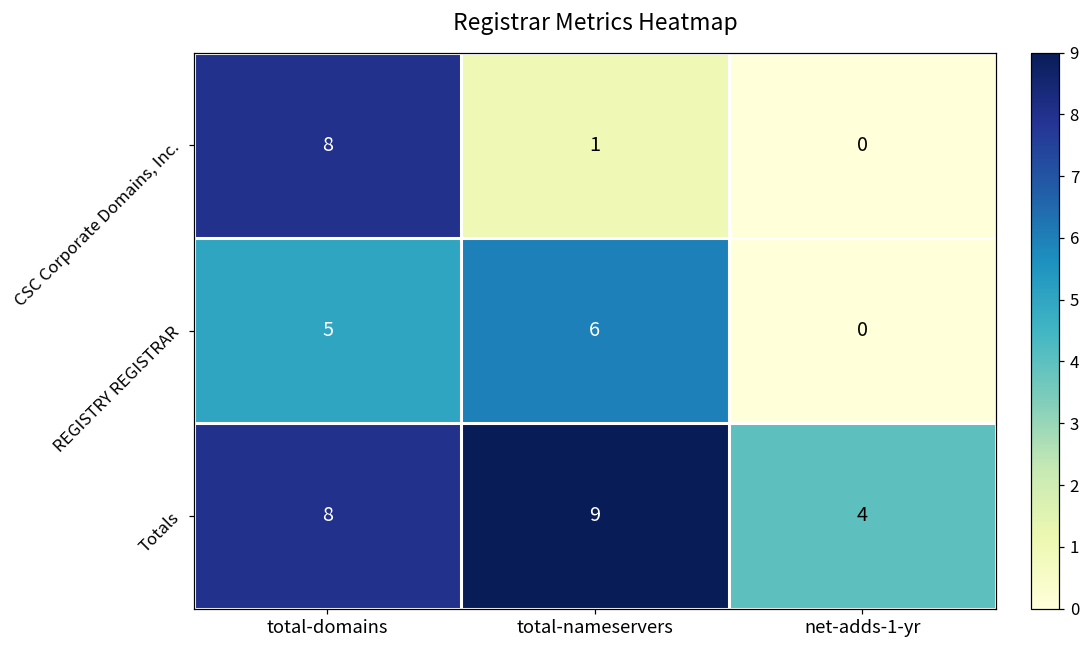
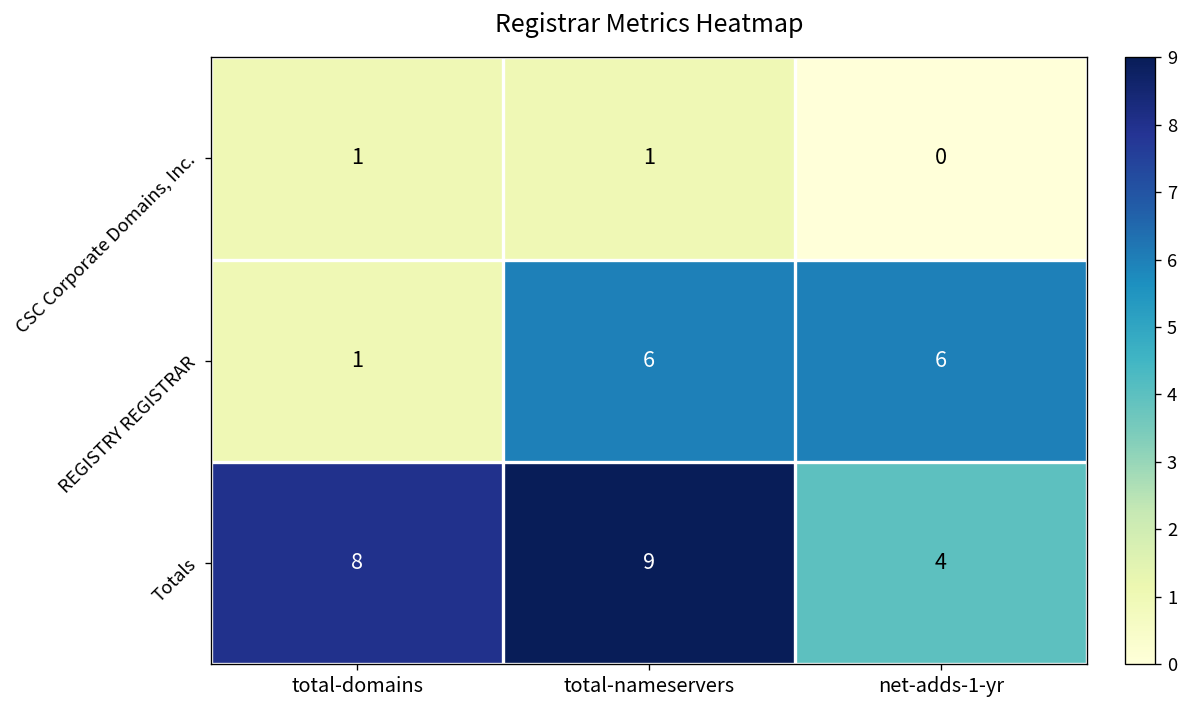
CSC Corporate Domains, Inc., total-domains: 8 -> 1
REGISTRY REGISTRAR, total-domains: 5 -> 1
REGISTRY REGISTRAR, net-adds-1-yr: 0 -> 6
